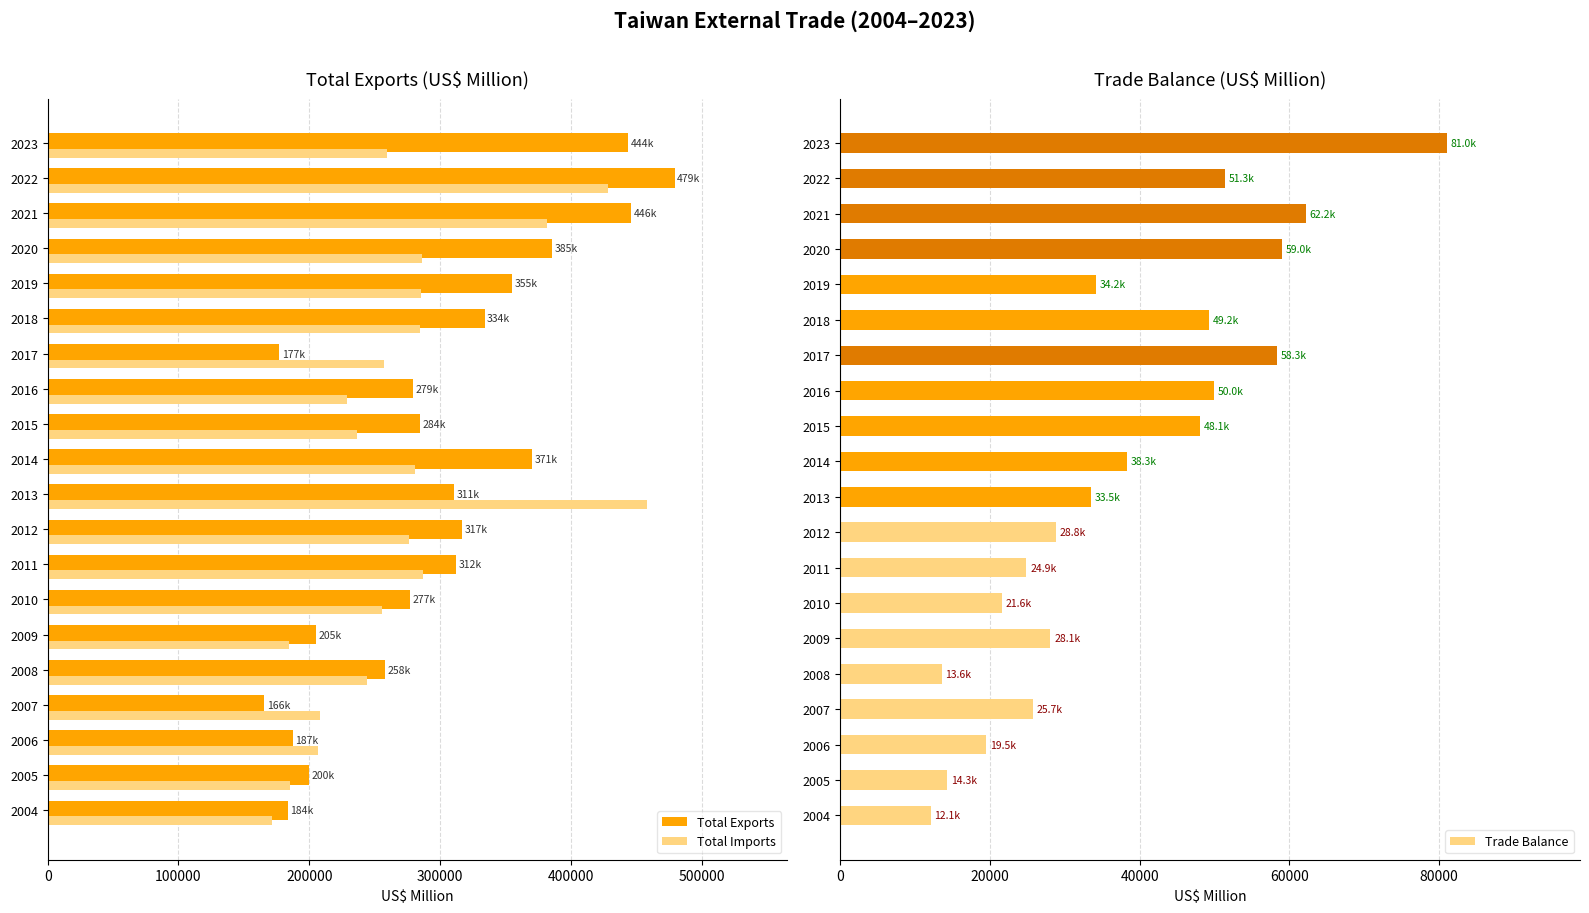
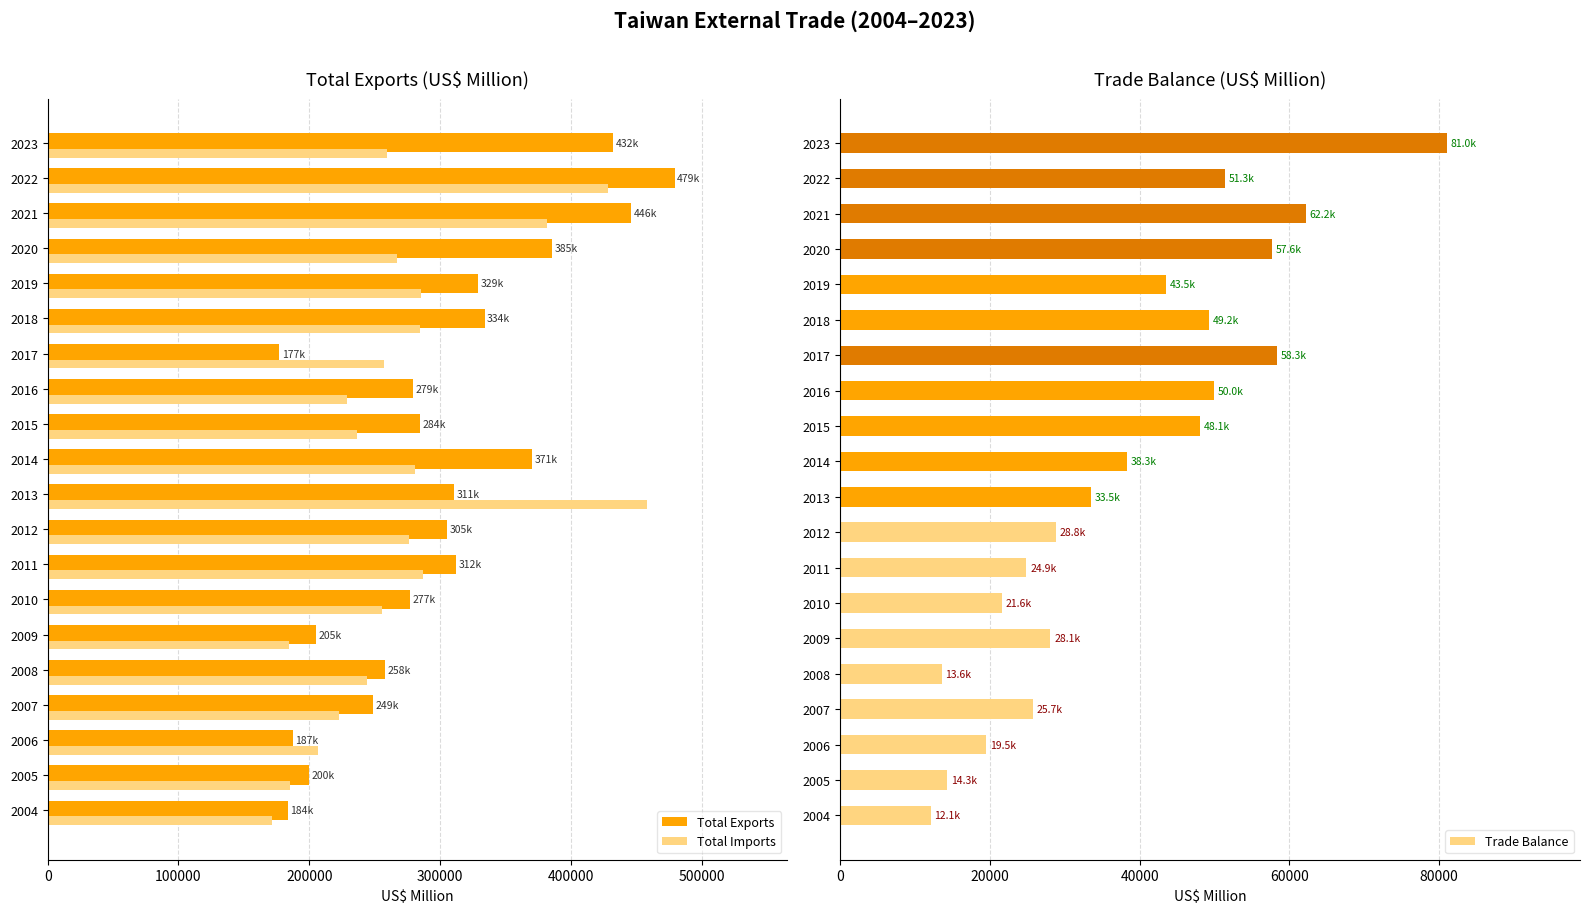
Total Exports (US$ Million), Total Exports, 2023: 444k -> 432k
Total Exports (US$ Million), Total Imports, 2020: 286000 -> 267000
Total Exports (US$ Million), Total Exports, 2019: 355k -> 329k
Total Exports (US$ Million), Total Exports, 2012: 317k -> 305k
Total Exports (US$ Million), Total Exports, 2007: 166k -> 249k
Total Exports (US$ Million), Total Imports, 2007: 209000 -> 223000
Trade Balance (US$ Million), 2020: 59.0k -> 57.6k
Trade Balance (US$ Million), 2019: 34.2k -> 43.5k
